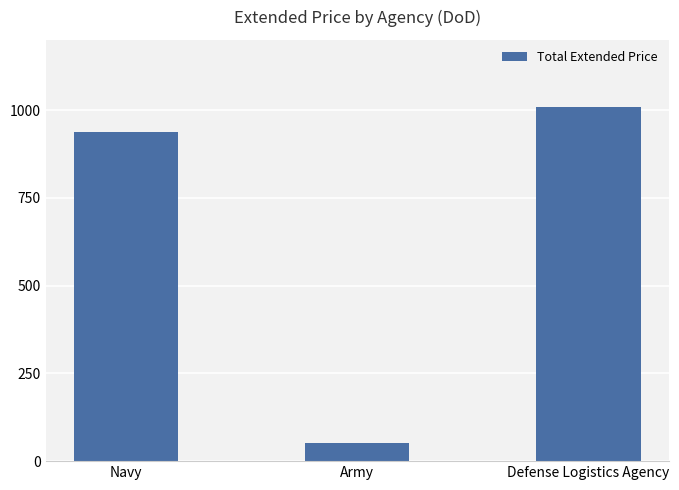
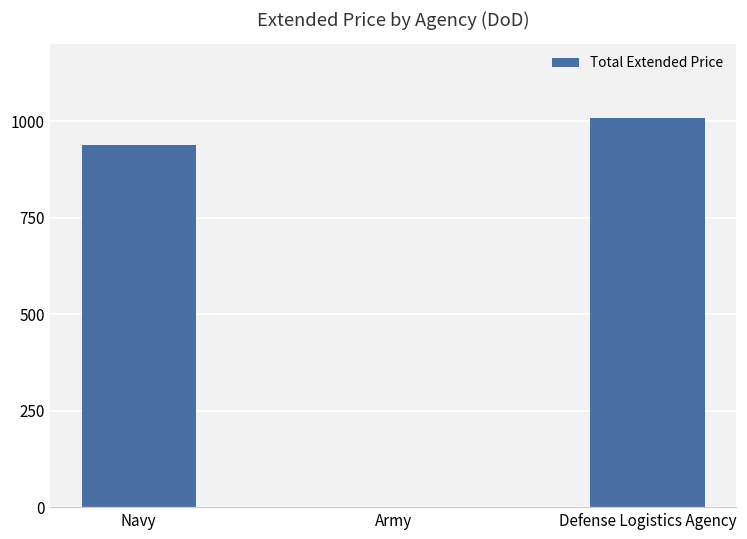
Army: 50 -> 0
